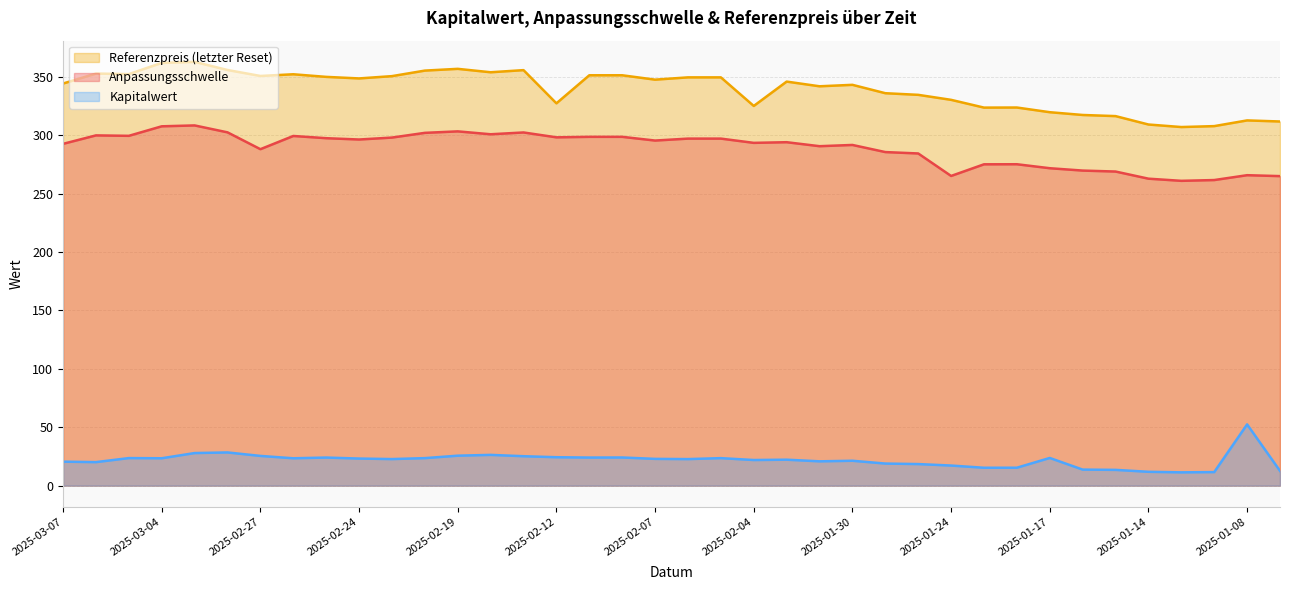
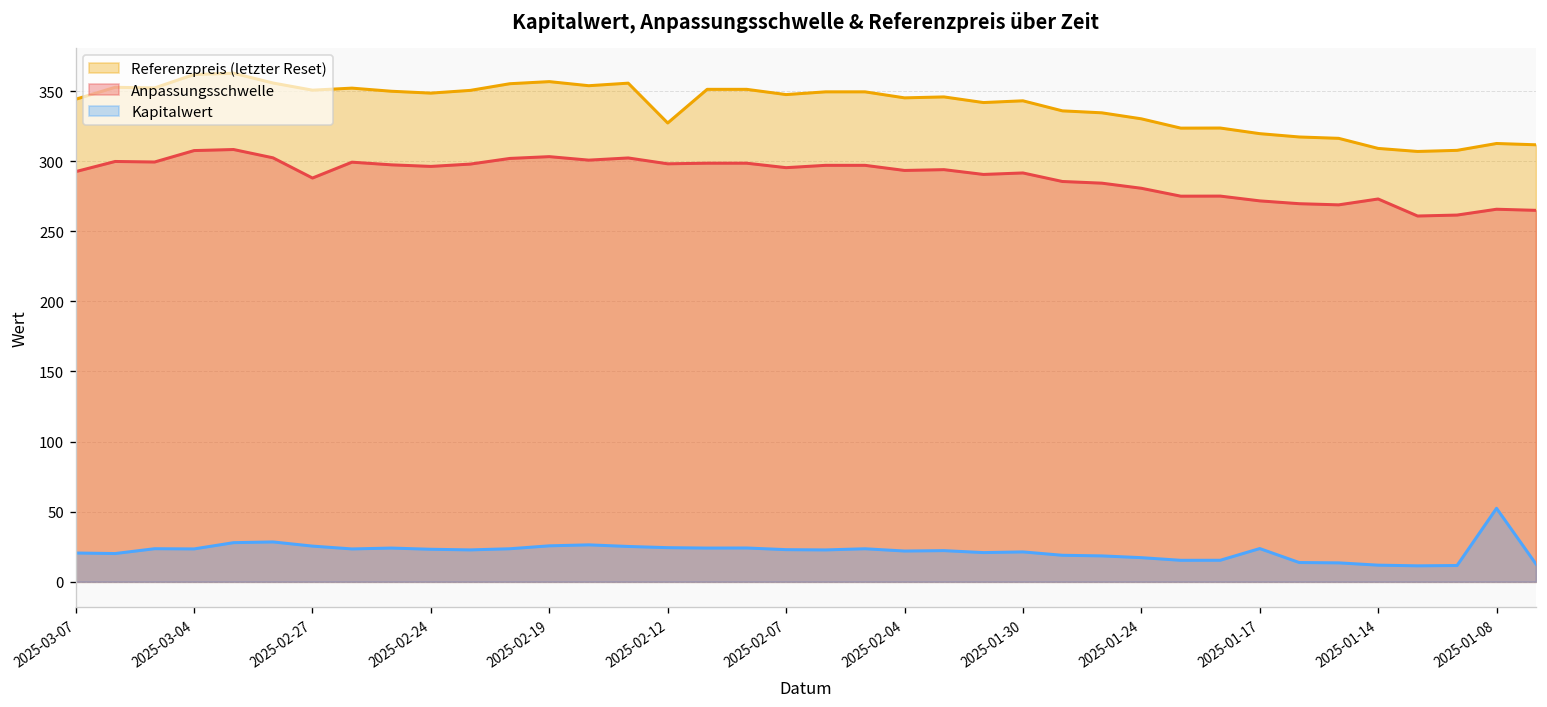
Referenzpreis (letzter Reset), 2025-02-04: 325 -> 345
Anpassungsschwelle, 2025-01-24: 265 -> 281
Anpassungsschwelle, 2025-01-14: 263 -> 273
